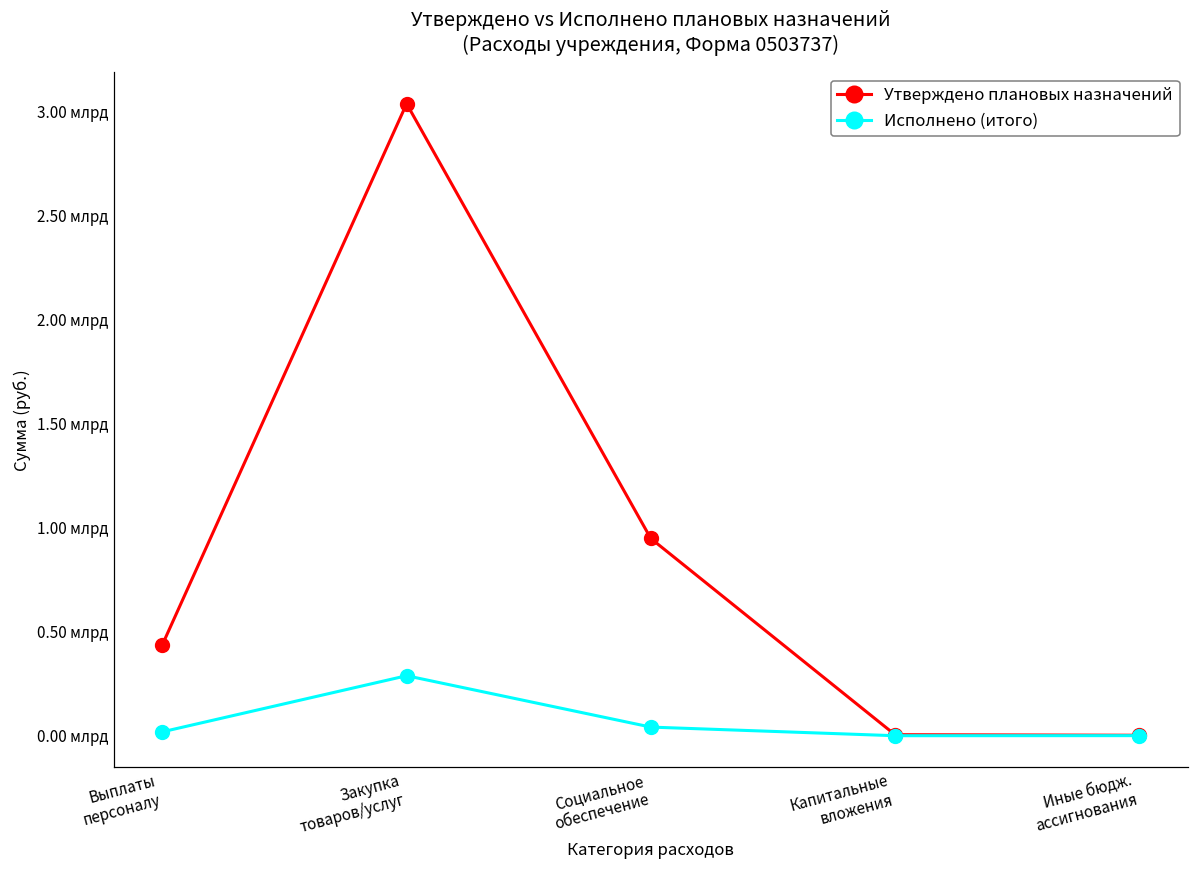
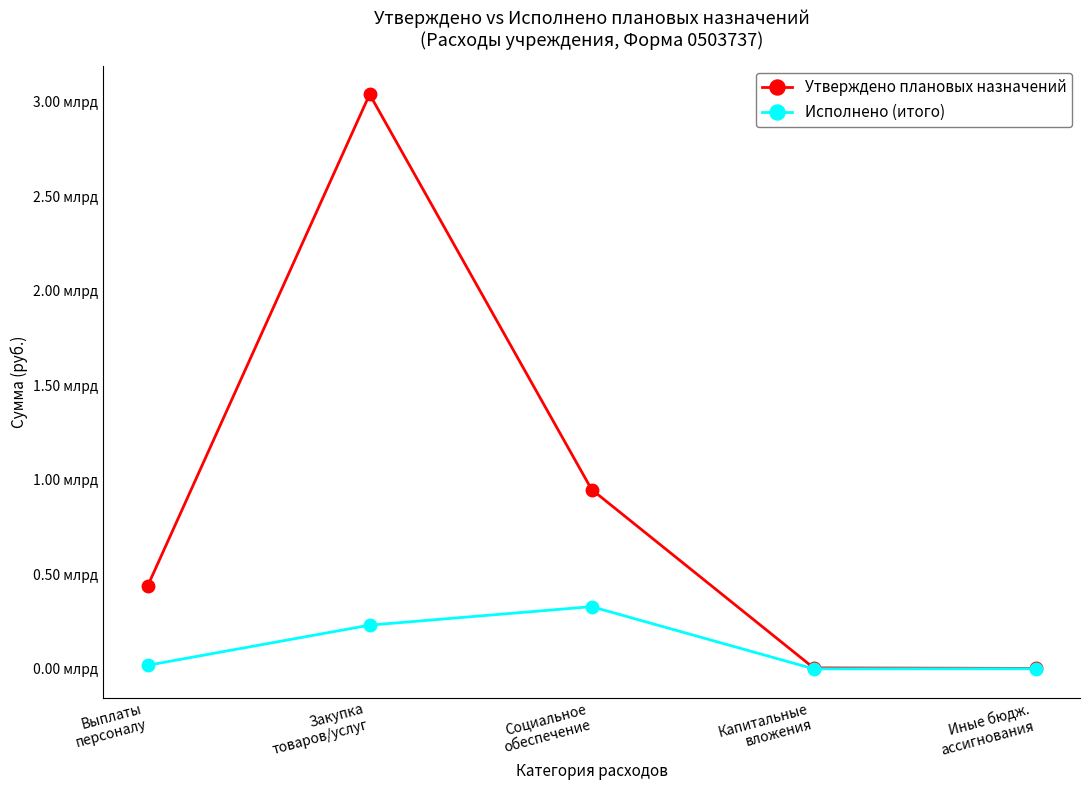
Исполнено (итого), Закупка товаров/услуг: 0.29 млрд -> 0.23 млрд
Исполнено (итого), Социальное обеспечение: 0.04 млрд -> 0.33 млрд
